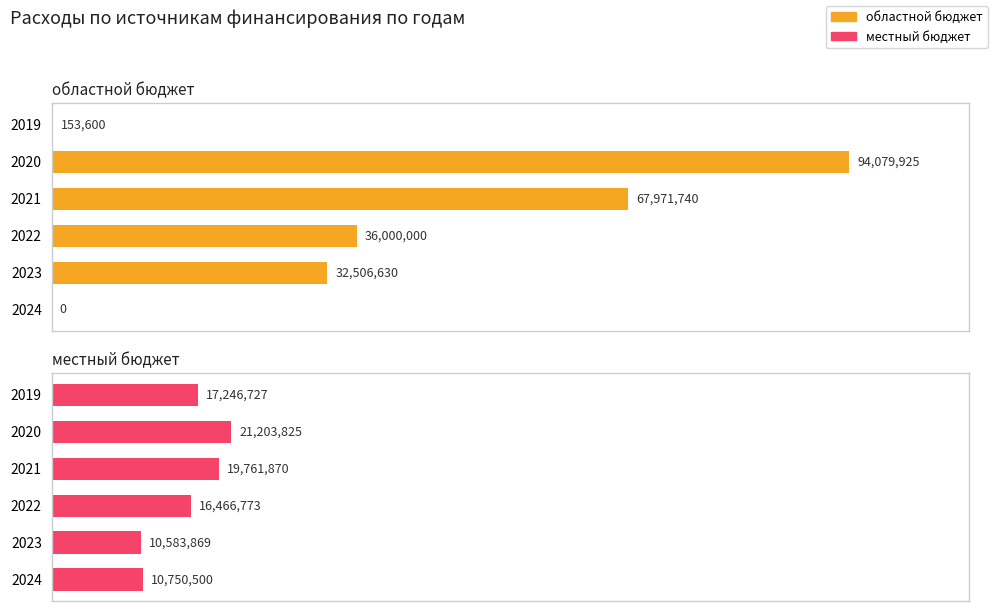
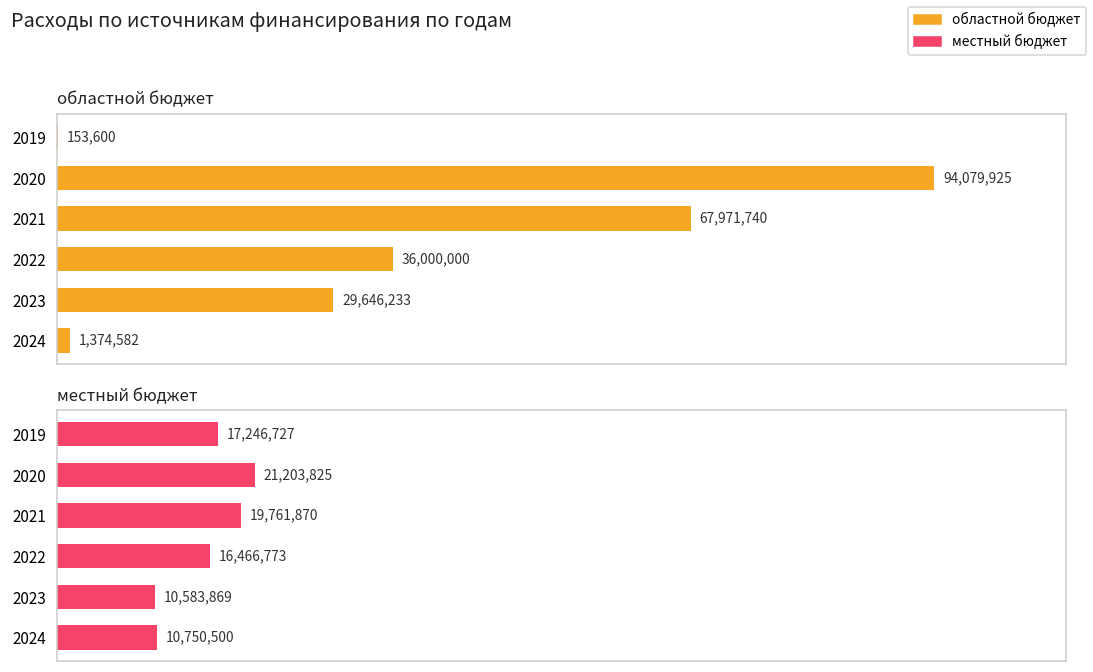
областной бюджет, 2023: 32,506,630 -> 29,646,233
областной бюджет, 2024: 0 -> 1,374,582
